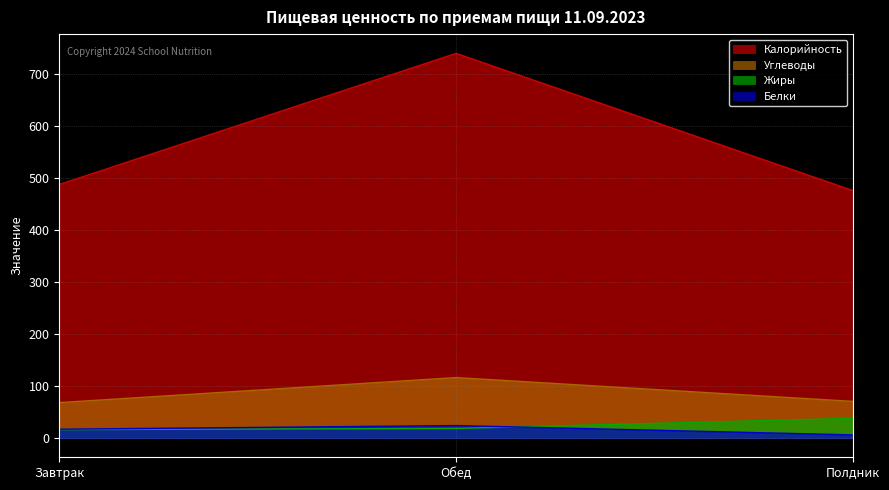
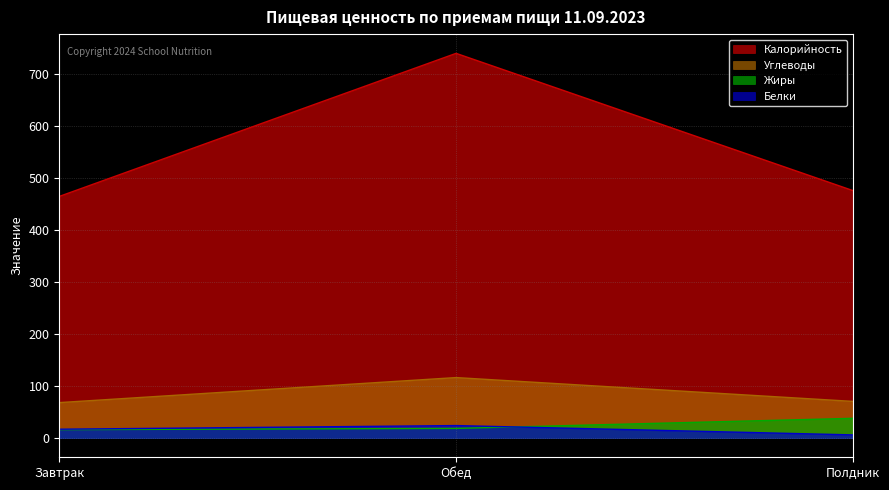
Калорийность, Завтрак: 490 -> 460
